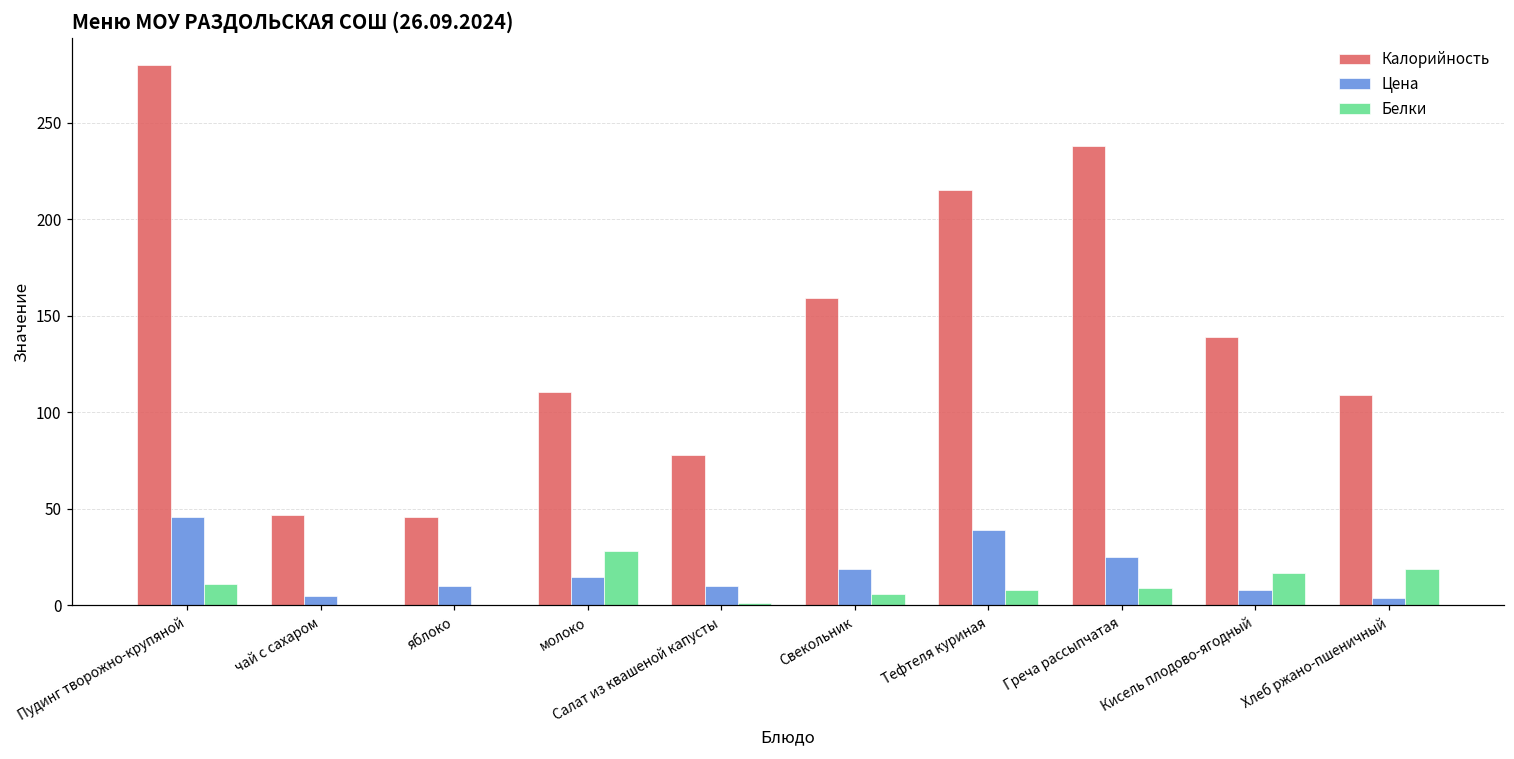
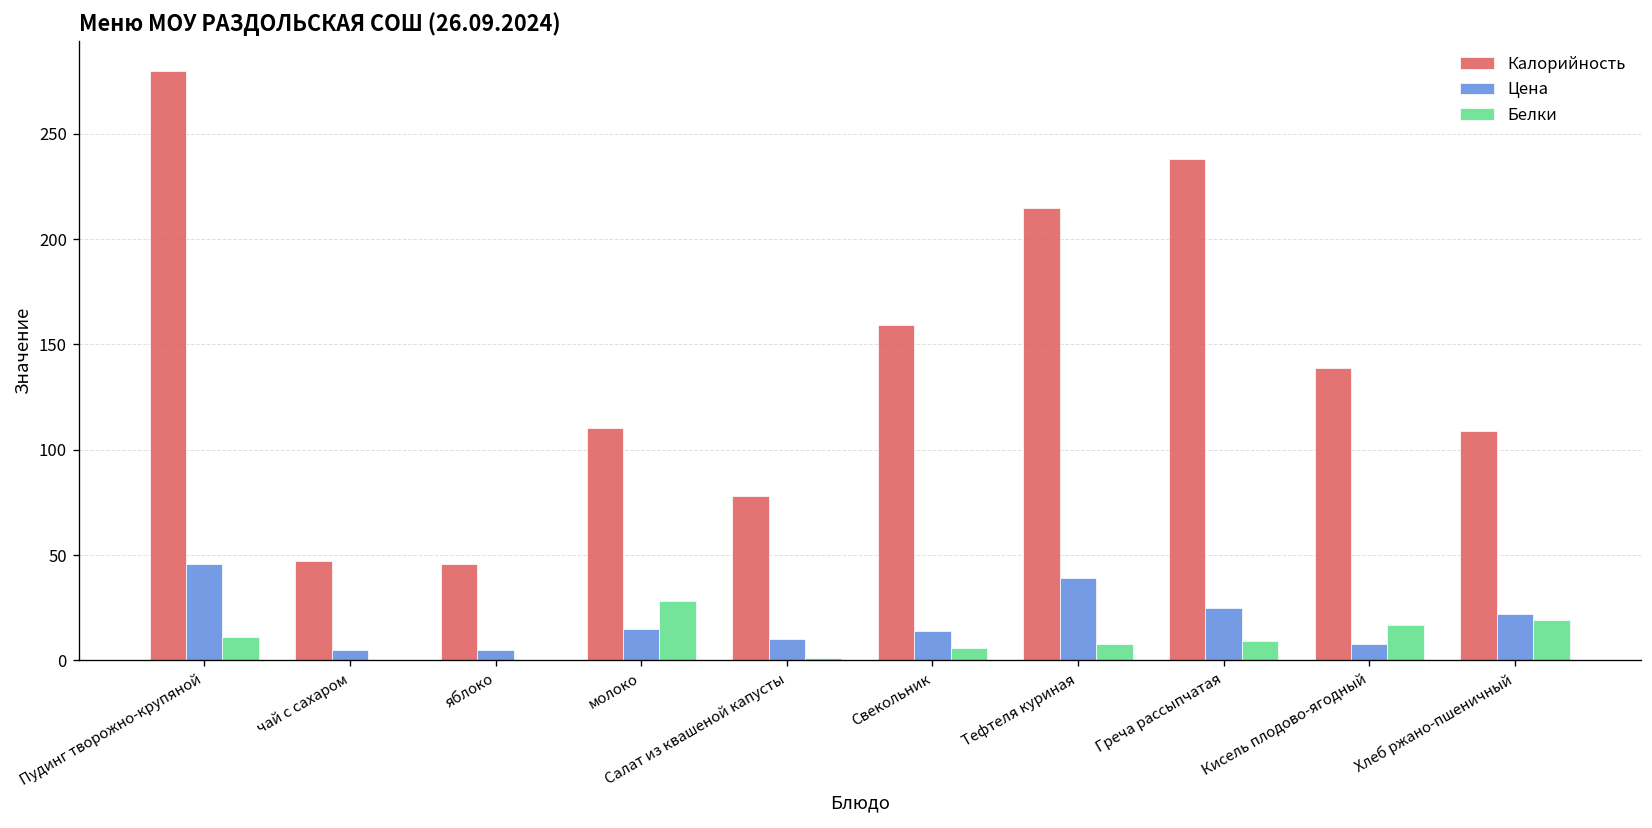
Цена, яблоко: 10 -> 5
Цена, Свекольник: 19 -> 14
Цена, Хлеб ржано-пшеничный: 4 -> 22
